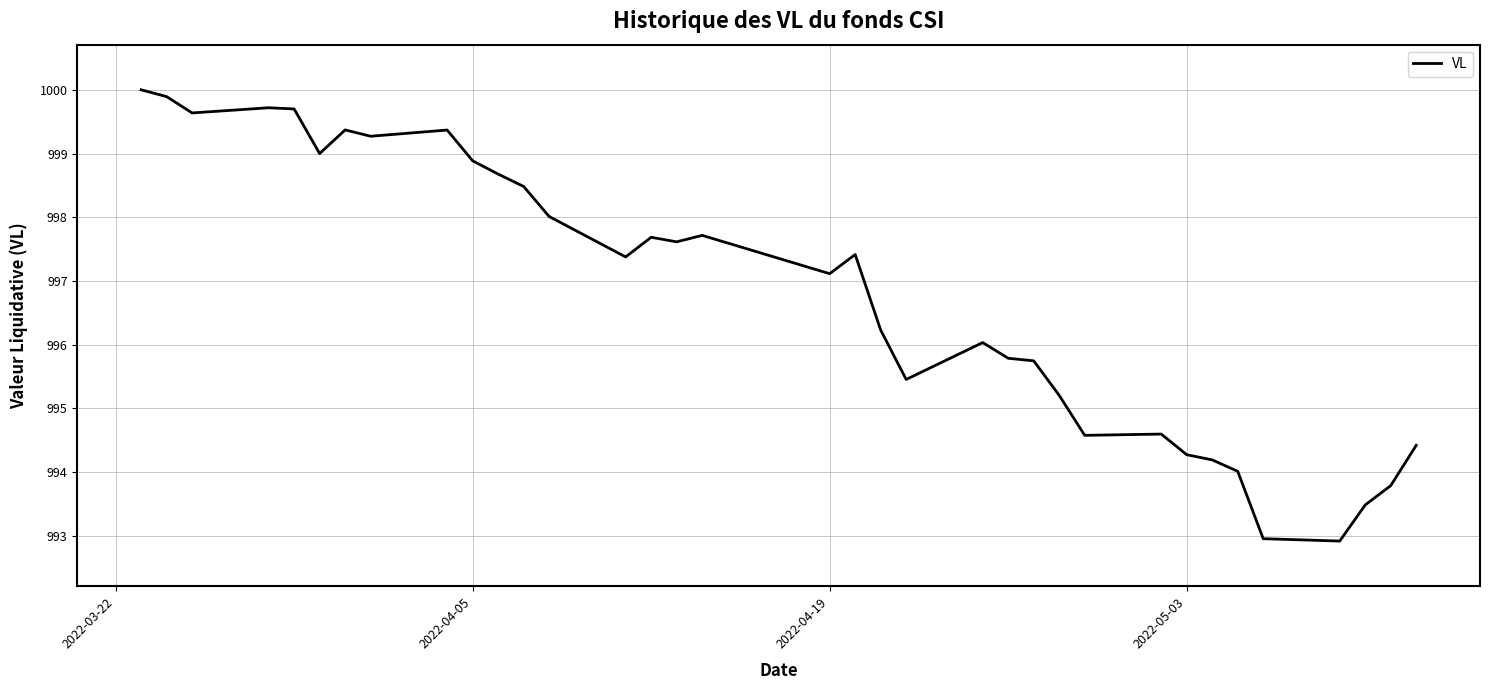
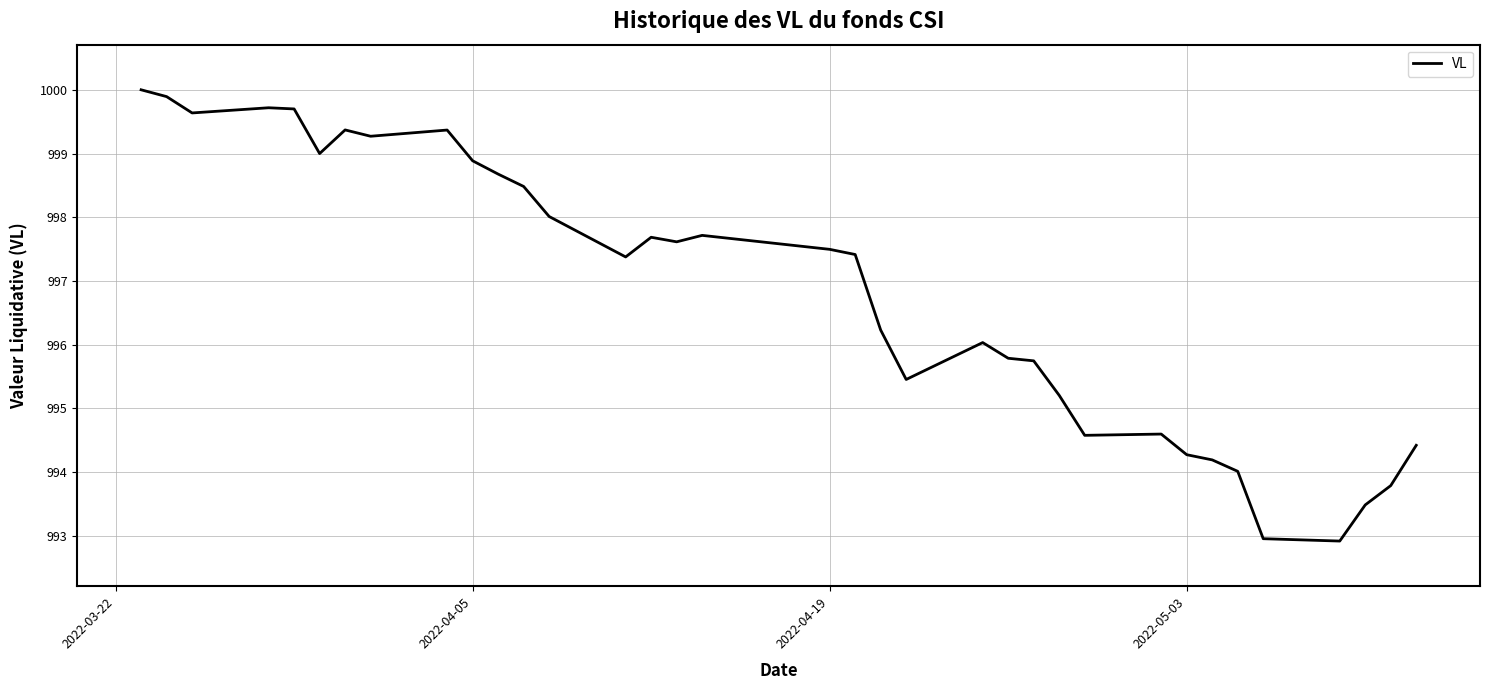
2022-04-19: 997.1 -> 997.5
